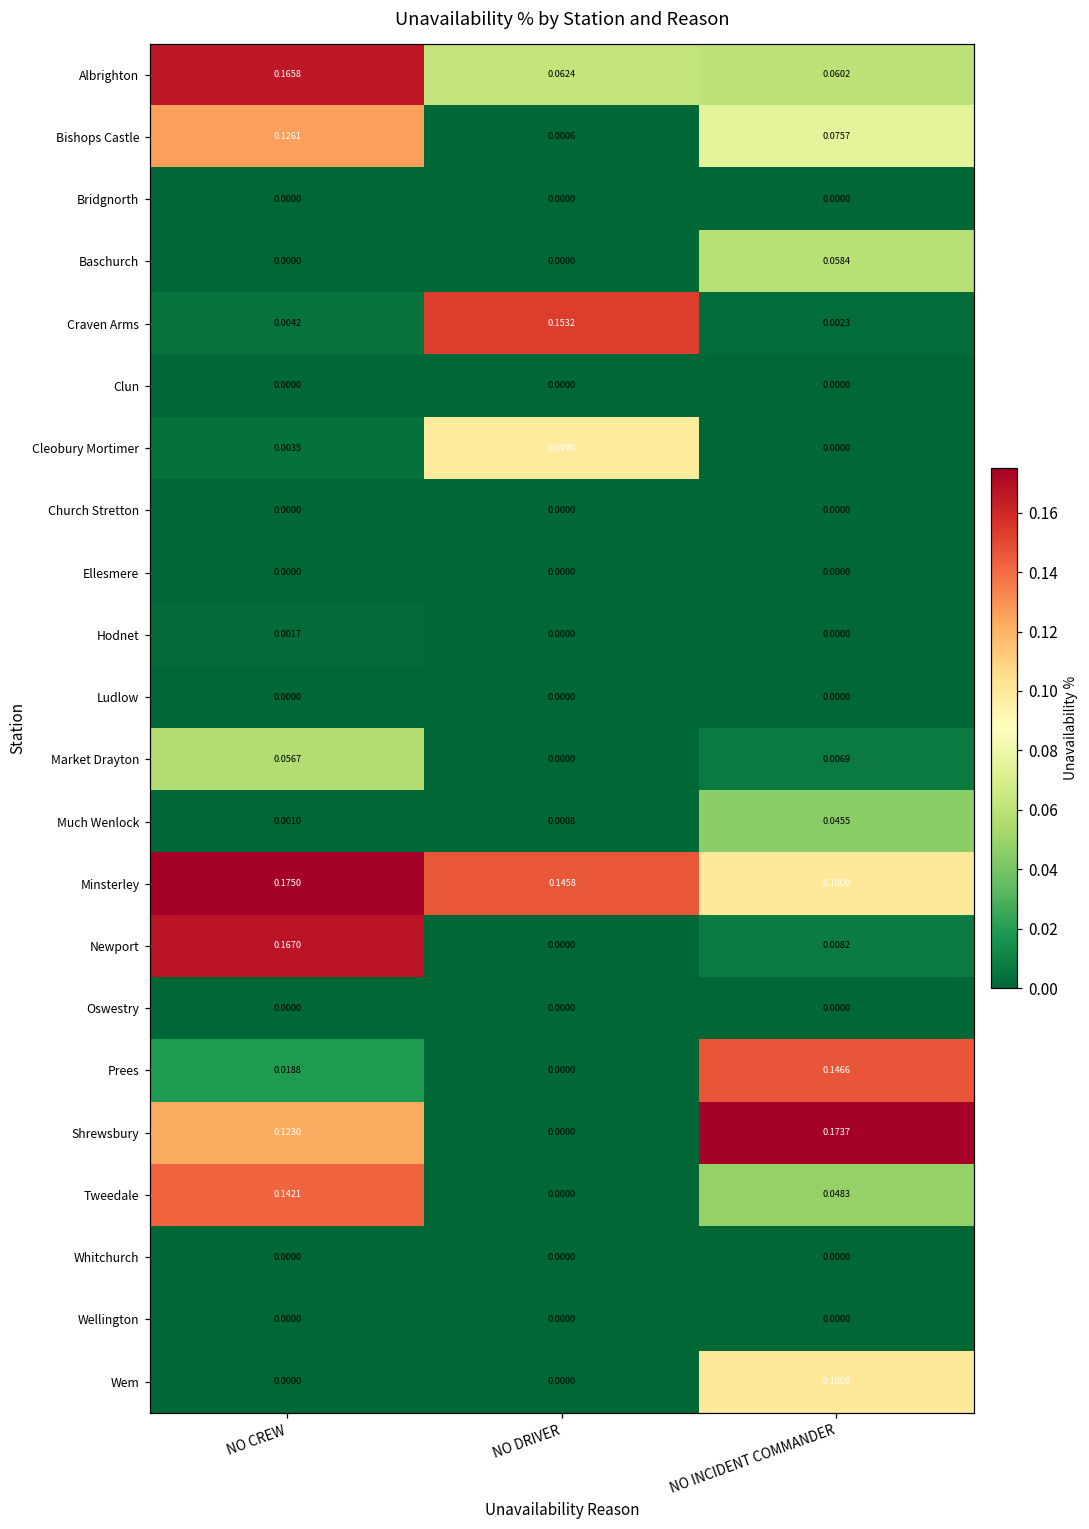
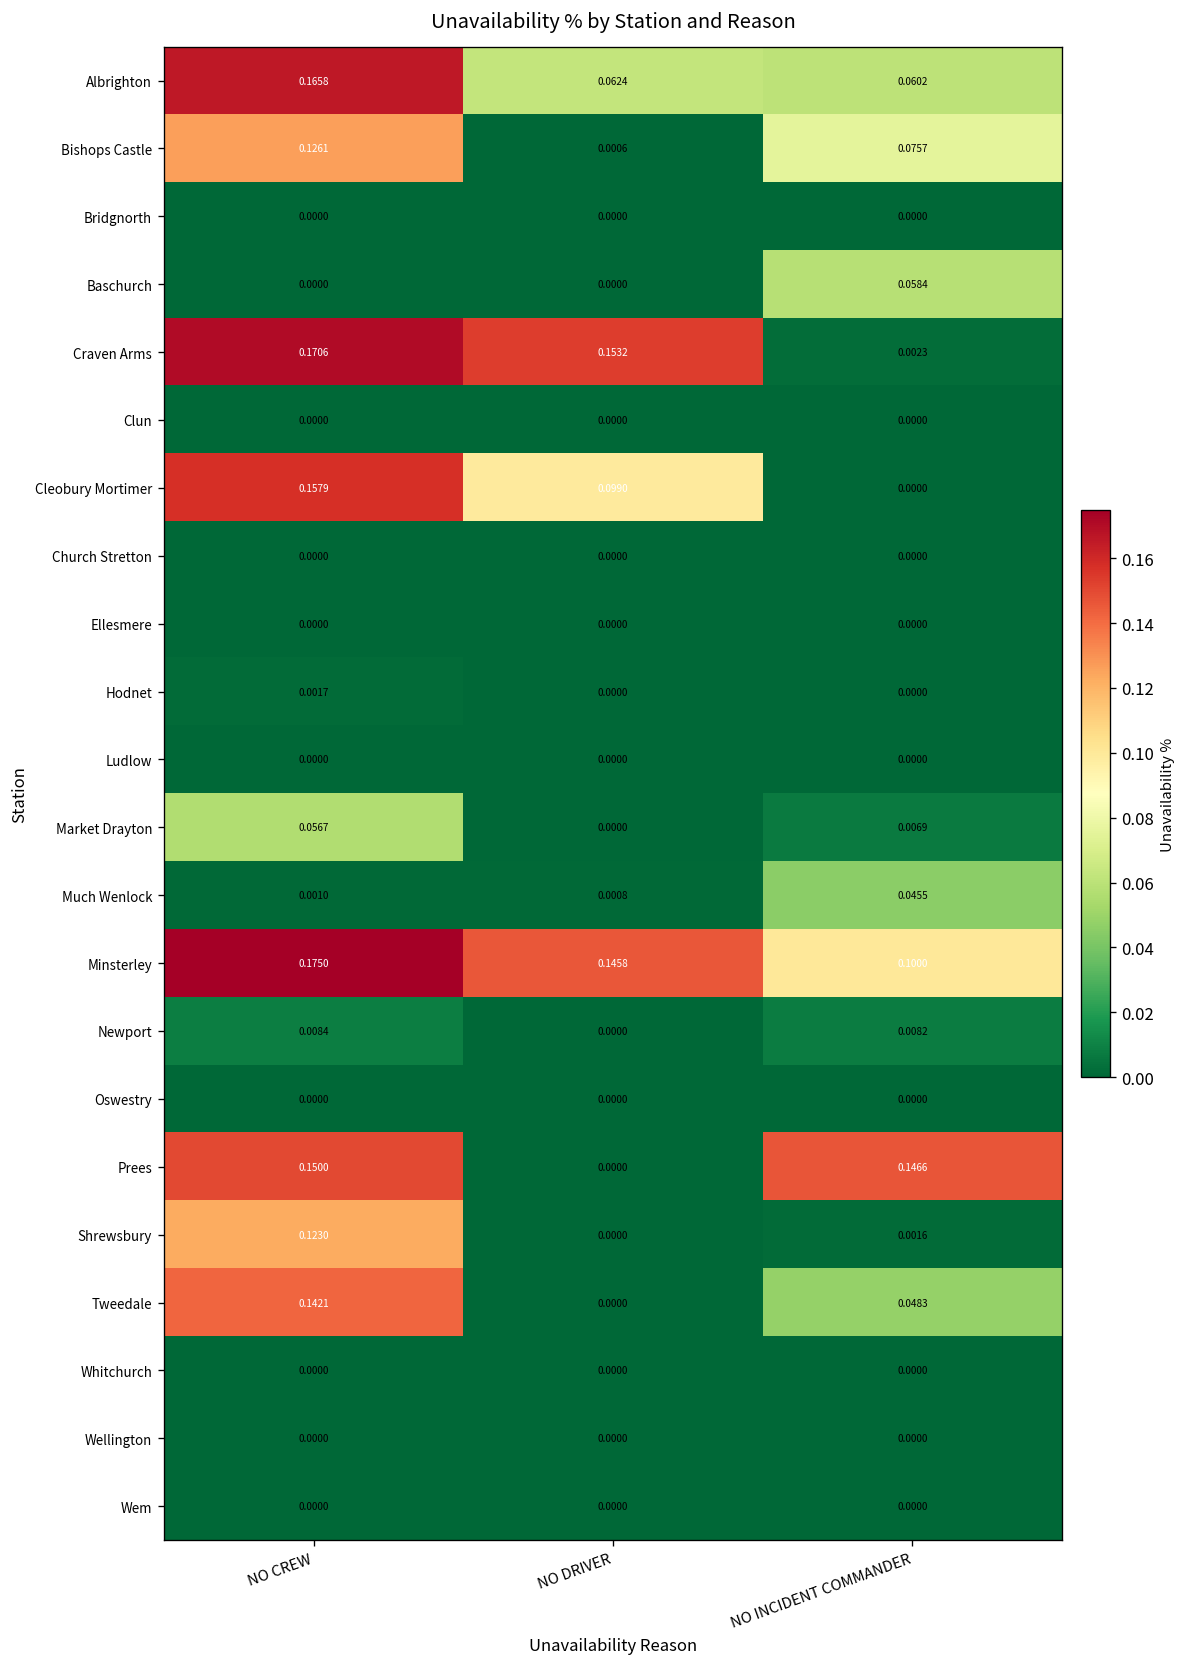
Craven Arms, NO CREW: 0.0042 -> 0.1706
Cleobury Mortimer, NO CREW: 0.0035 -> 0.1579
Newport, NO CREW: 0.1670 -> 0.0084
Prees, NO CREW: 0.0188 -> 0.1500
Shrewsbury, NO INCIDENT COMMANDER: 0.1737 -> 0.0016
Wem, NO INCIDENT COMMANDER: 0.1000 -> 0.0000
